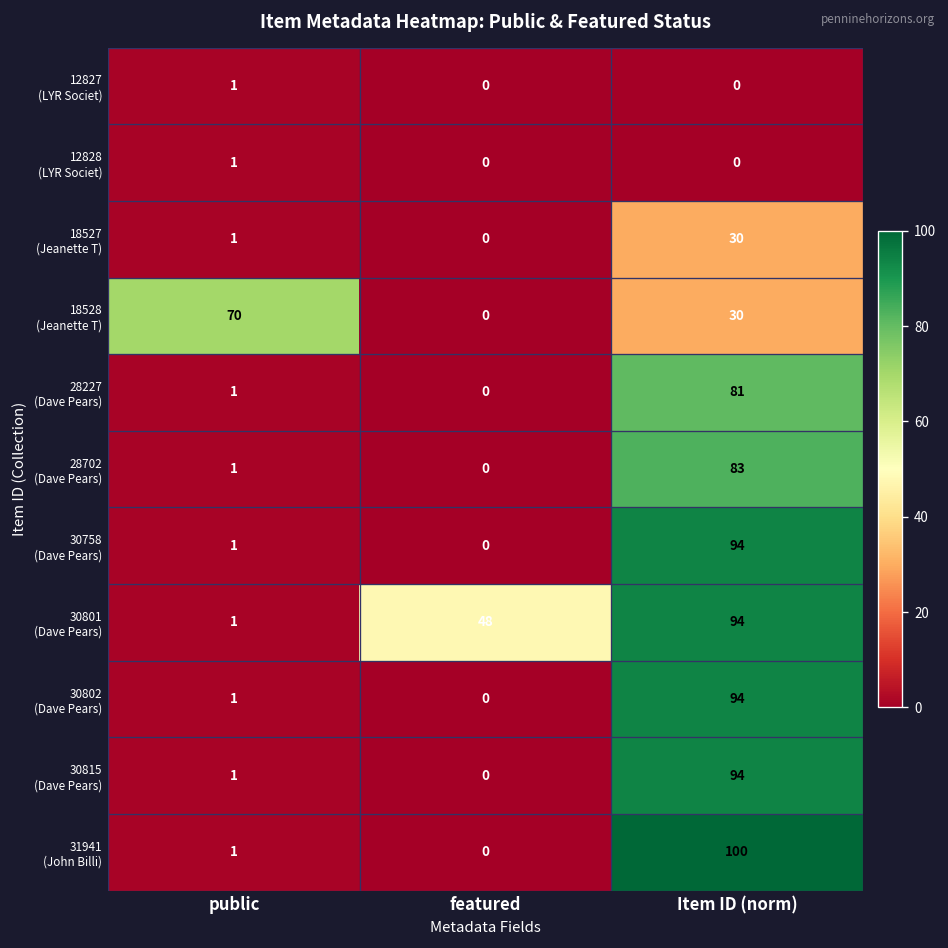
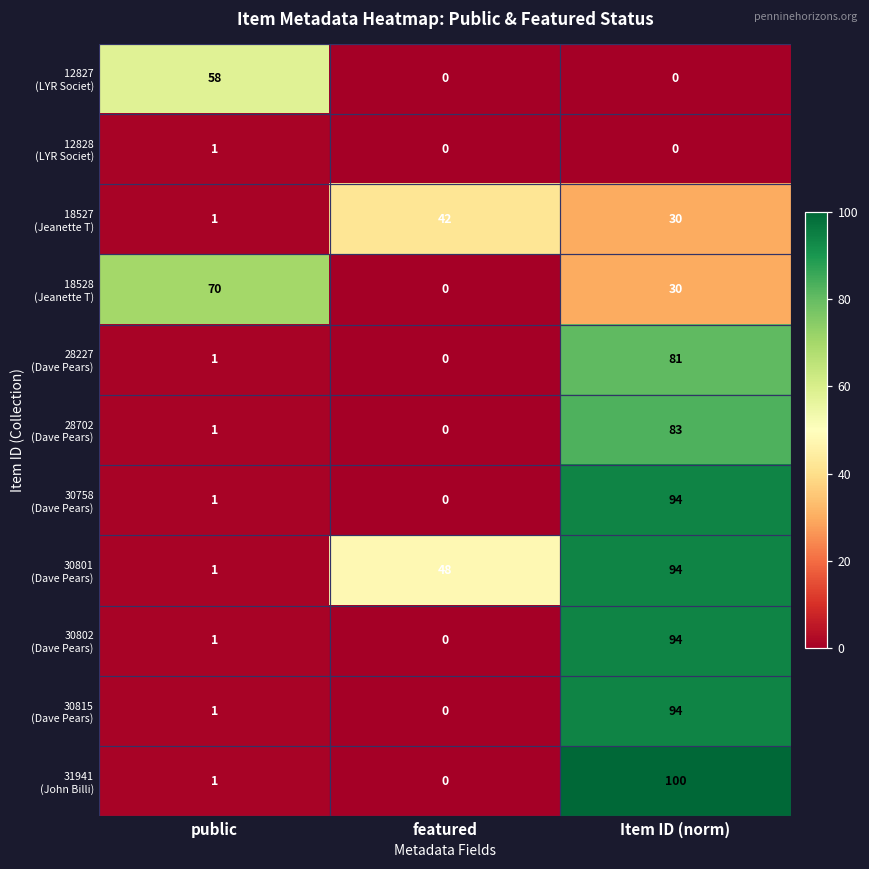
12827 (LYR Societ), public: 1 -> 58
18527 (Jeanette T), featured: 0 -> 42
